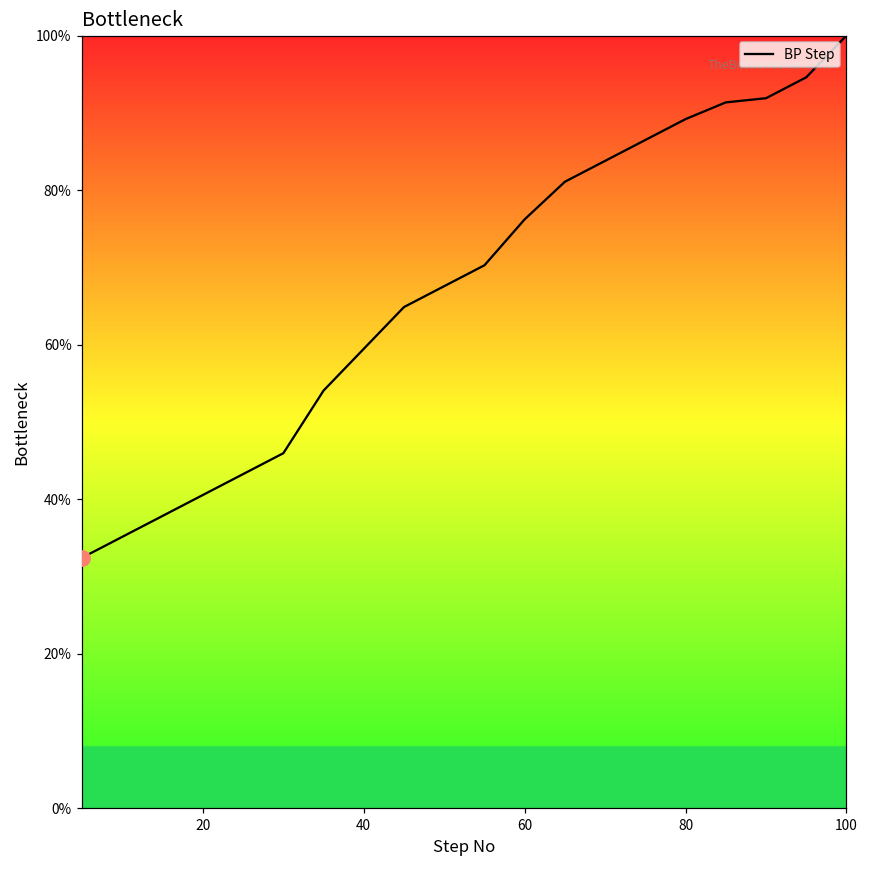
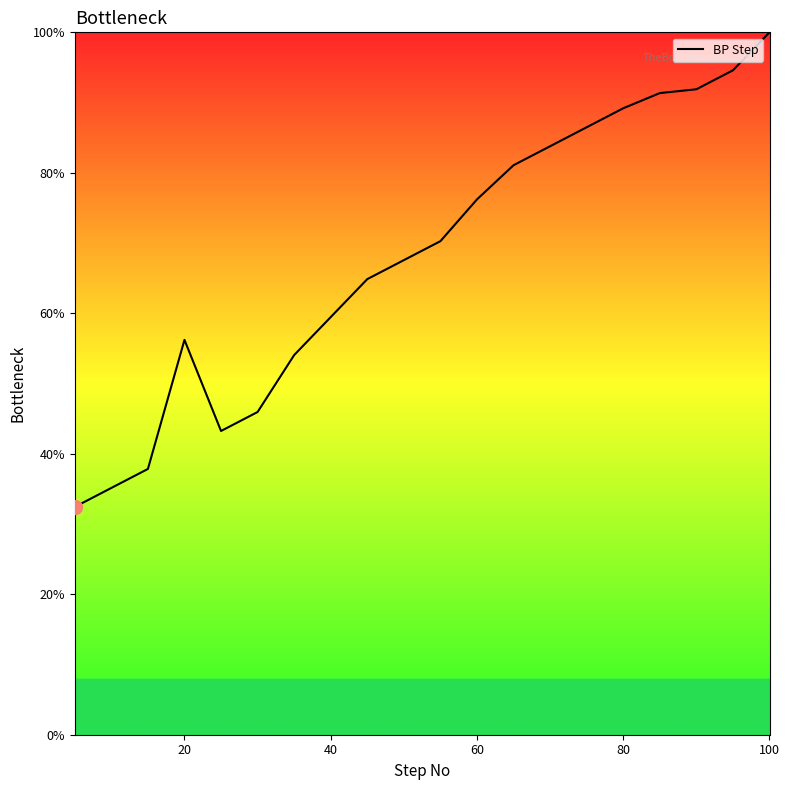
BP Step, 20: 41% -> 56%
